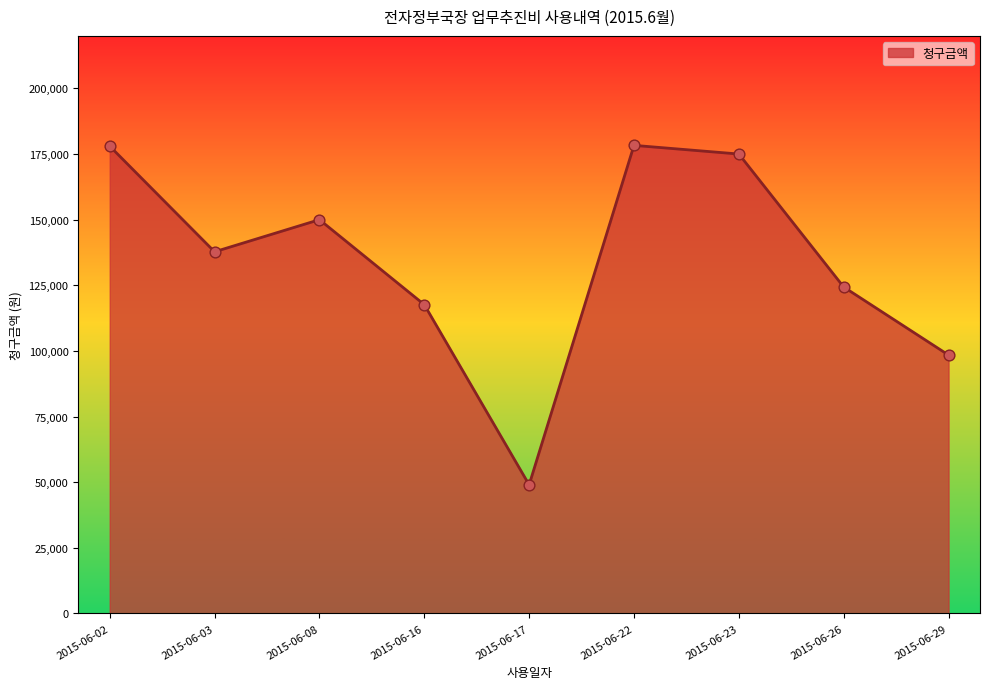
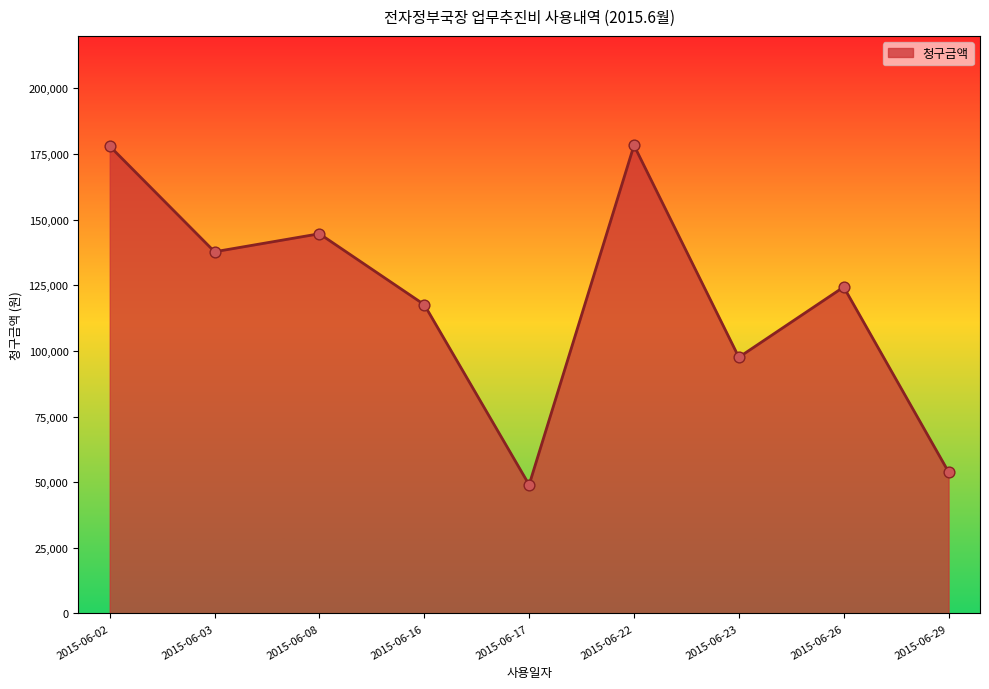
2015-06-08: 150,000 -> 145,000
2015-06-23: 175,000 -> 98,000
2015-06-29: 98,000 -> 54,000
